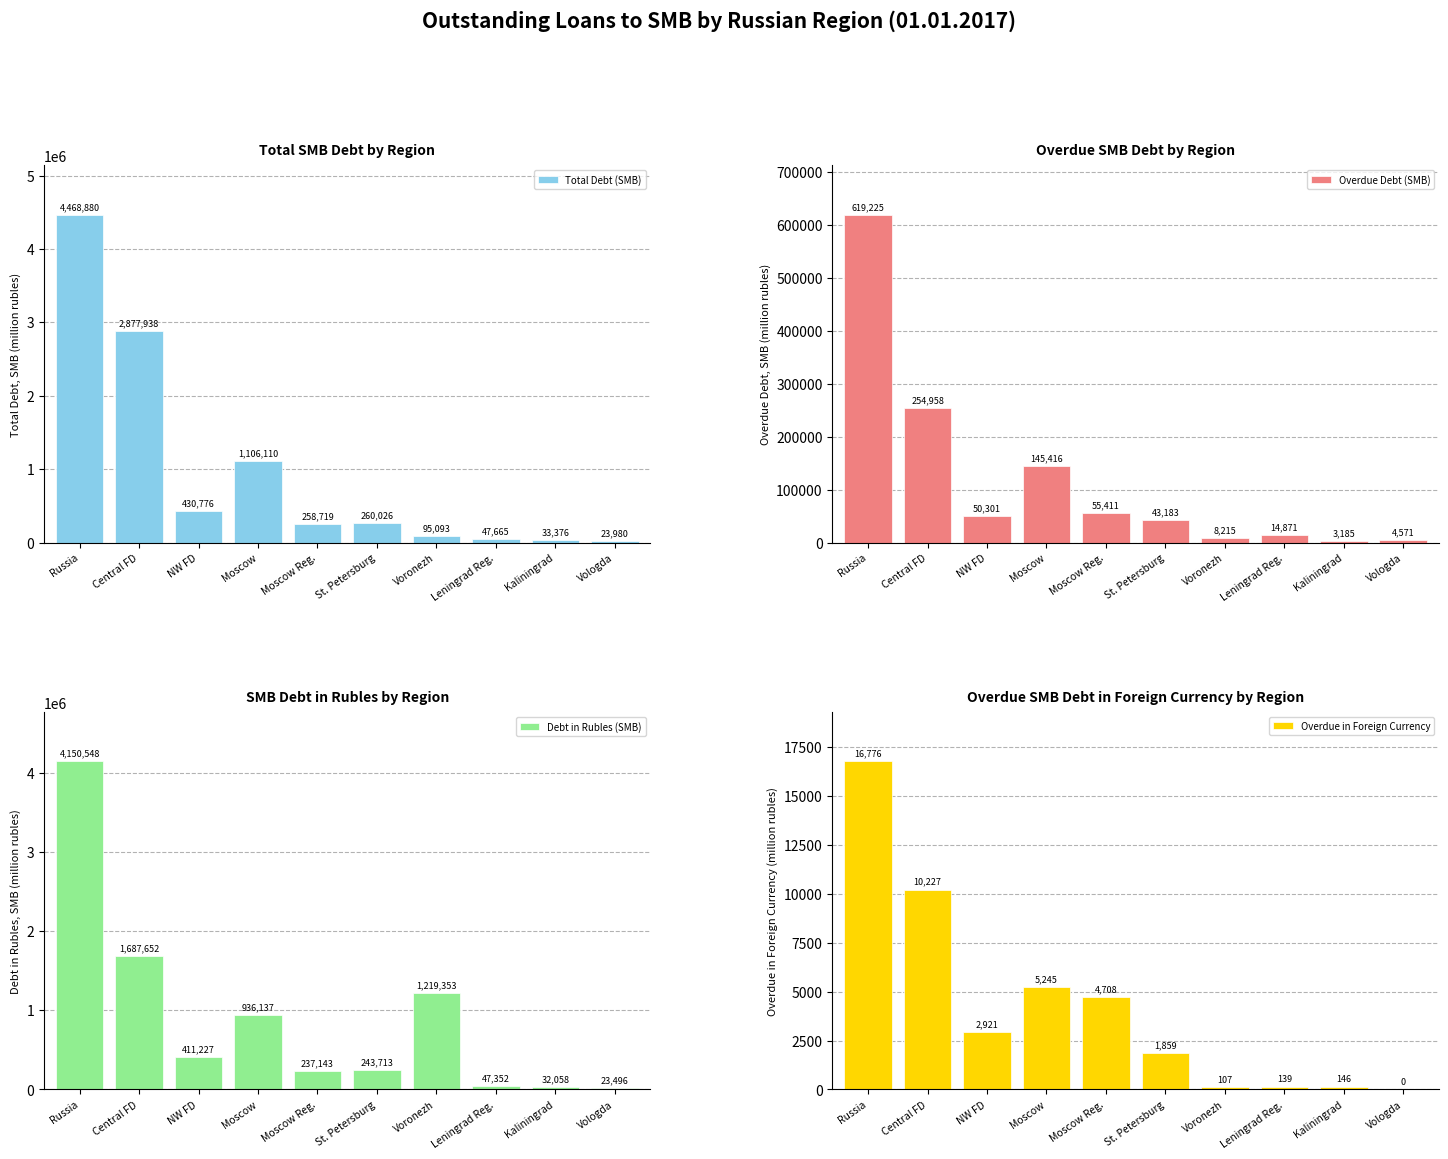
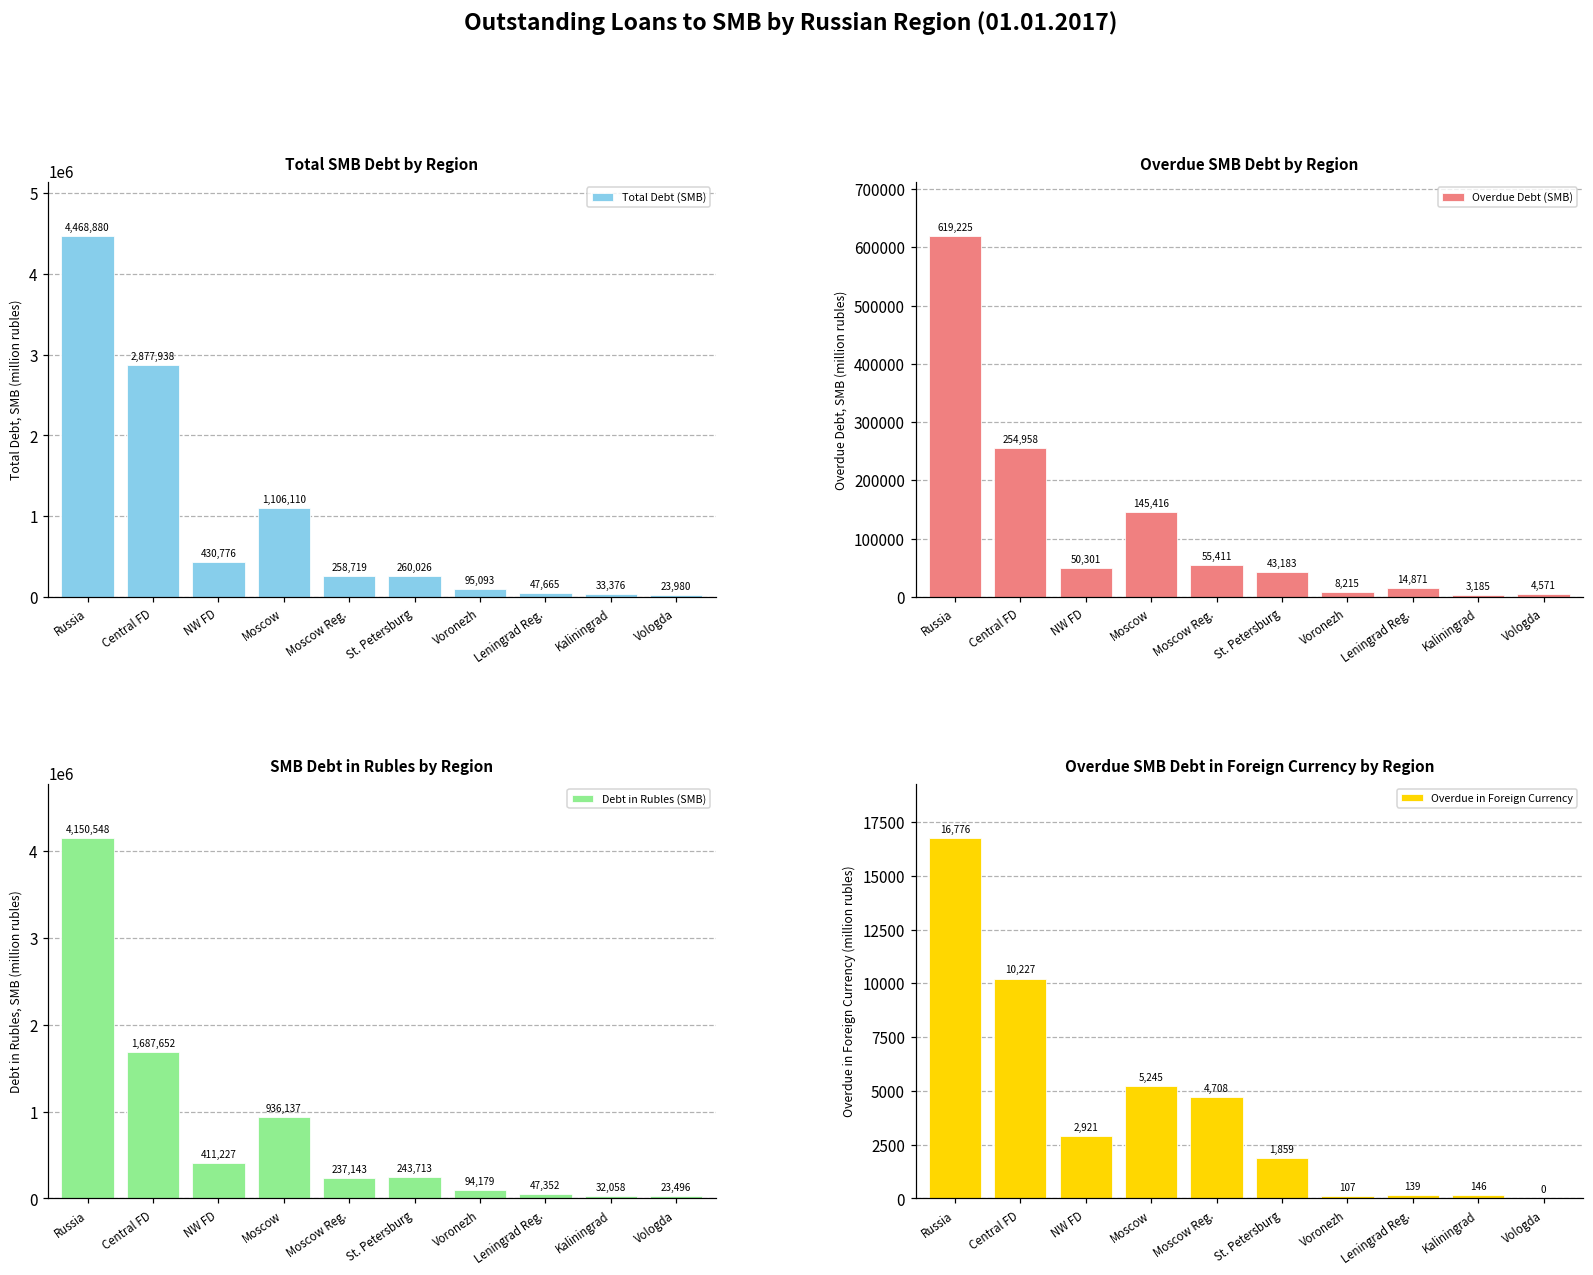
SMB Debt in Rubles by Region, Voronezh: 1,219,353 -> 94,179
